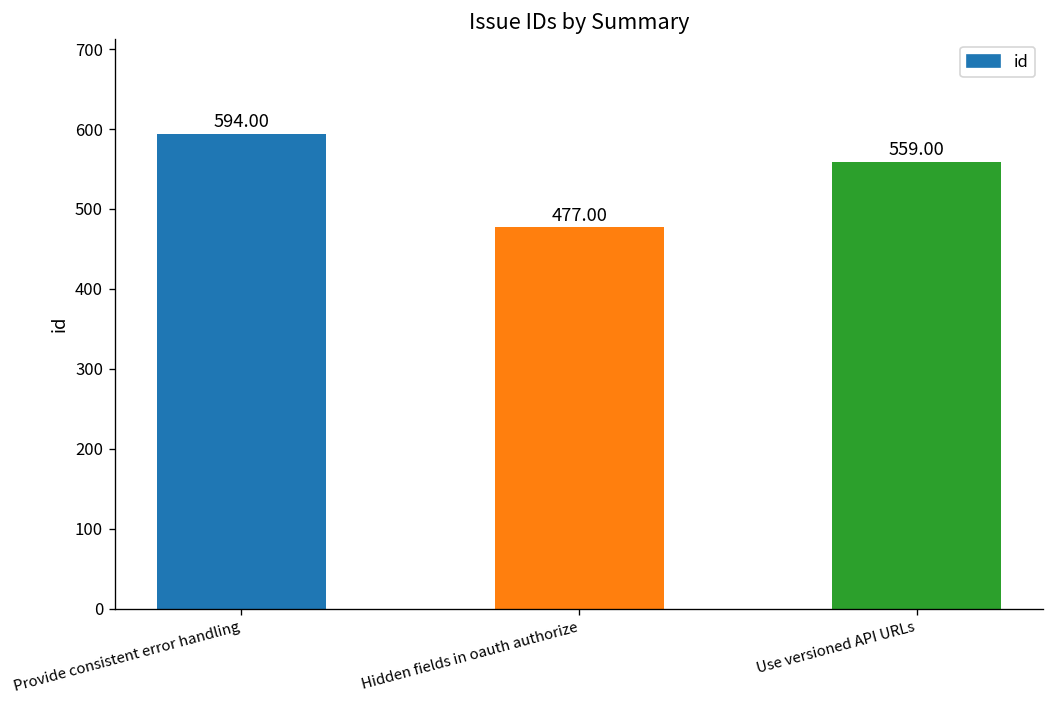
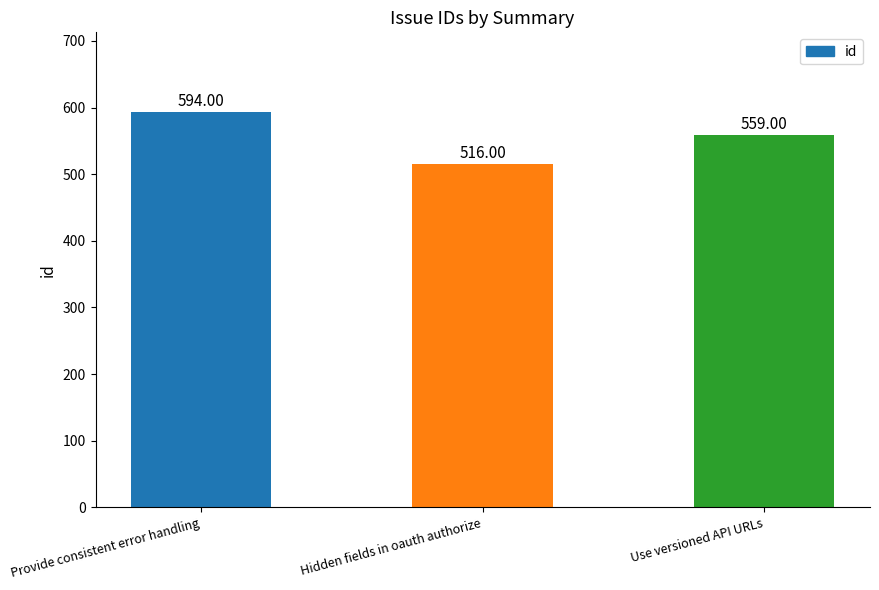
Hidden fields in oauth authorize: 477.00 -> 516.00
